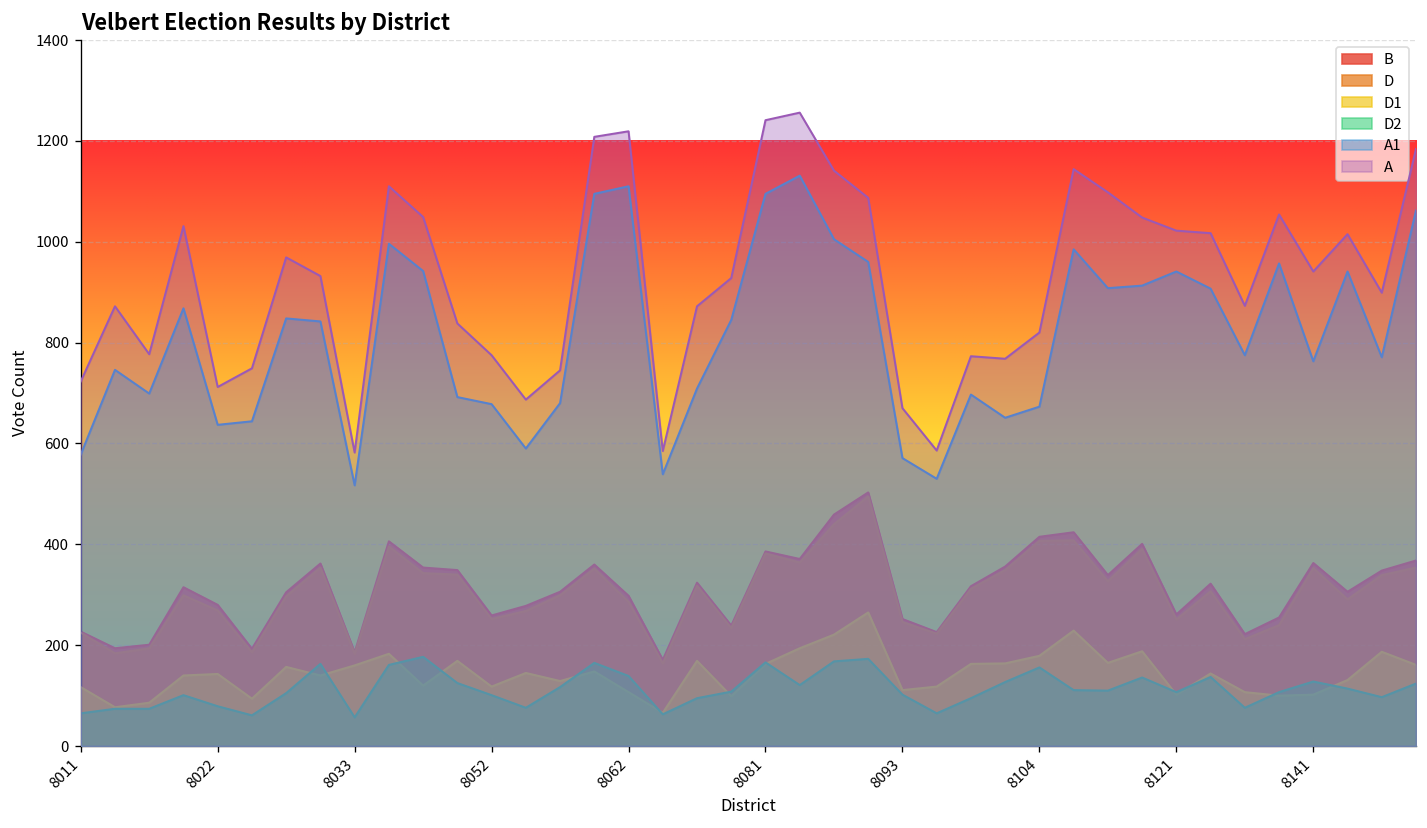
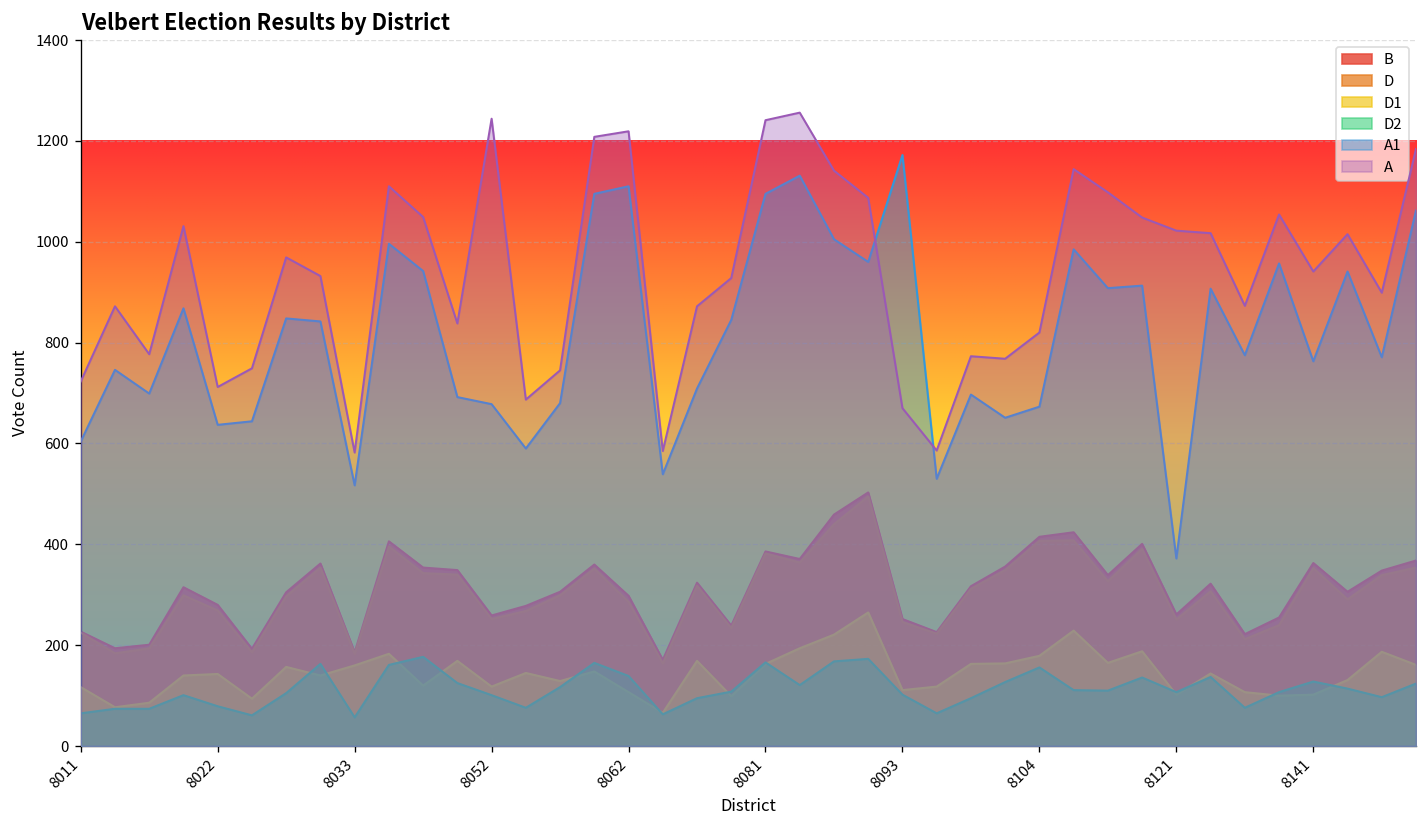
A1, 8011: 580 -> 600
A, 8052: 780 -> 1240
A1, 8093: 570 -> 1170
A1, 8121: 940 -> 370
